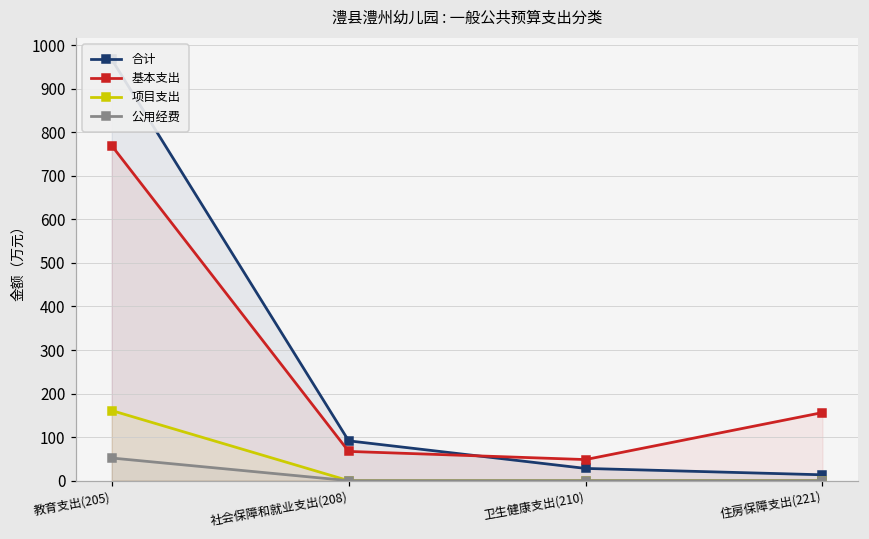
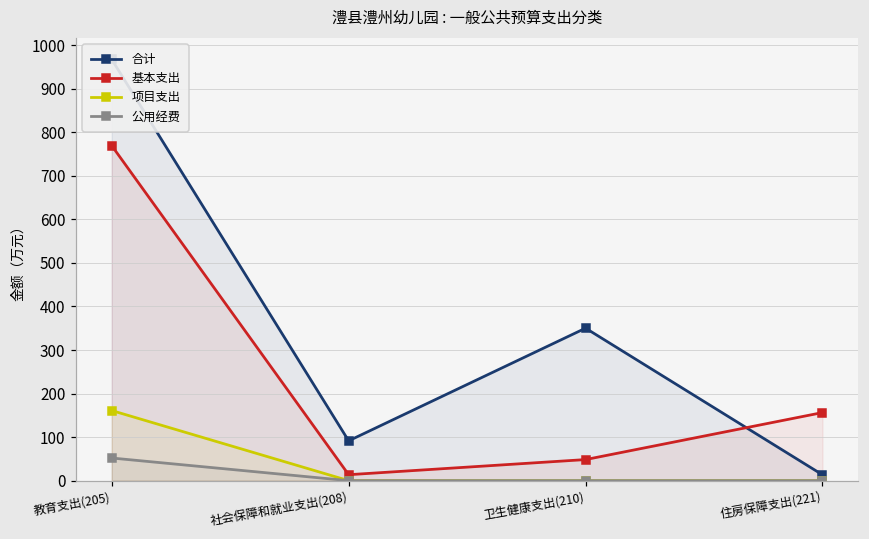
基本支出, 社会保障和就业支出(208): 70 -> 10
合计, 卫生健康支出(210): 30 -> 350
